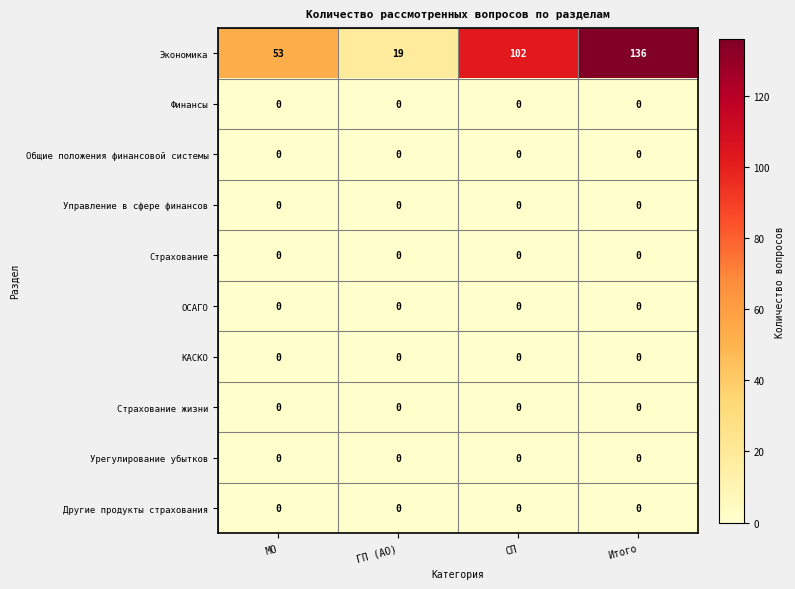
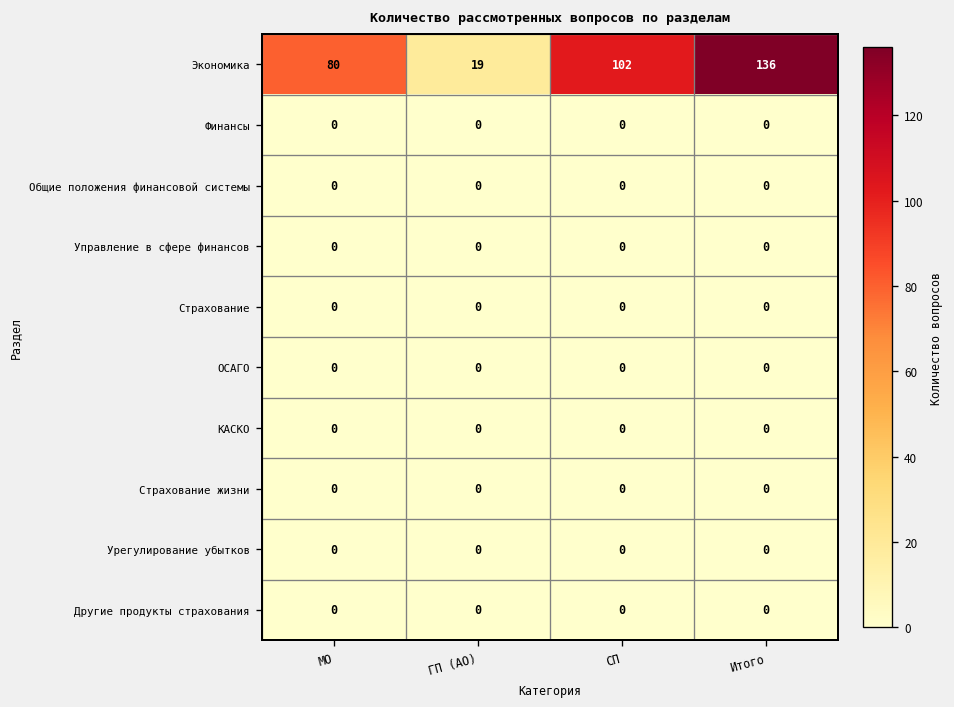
Экономика, МО: 53 -> 80
